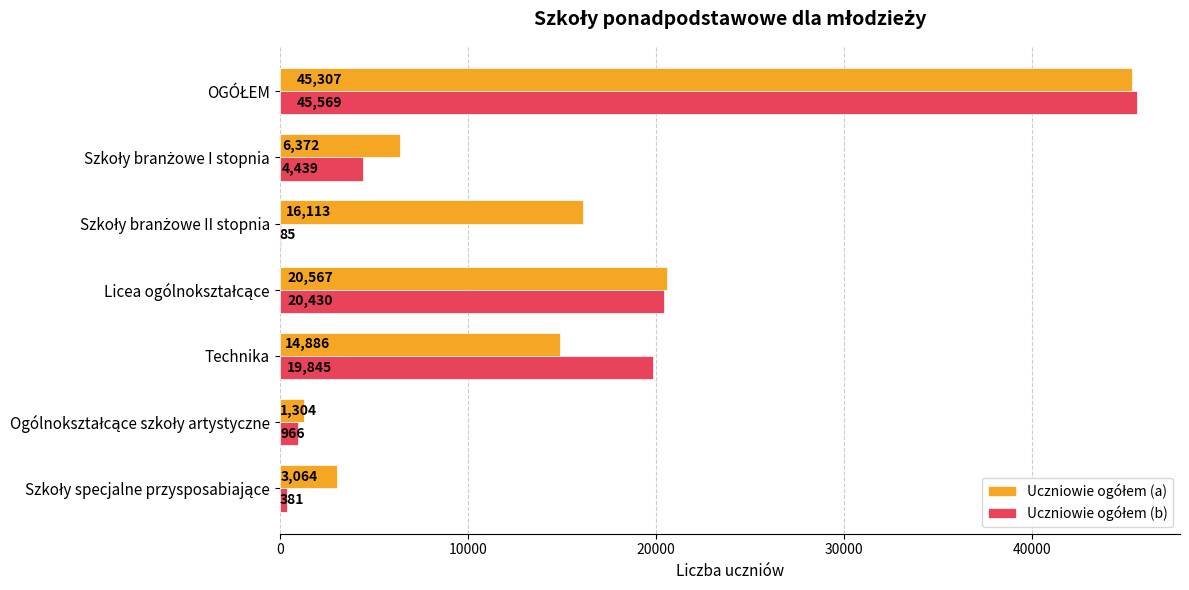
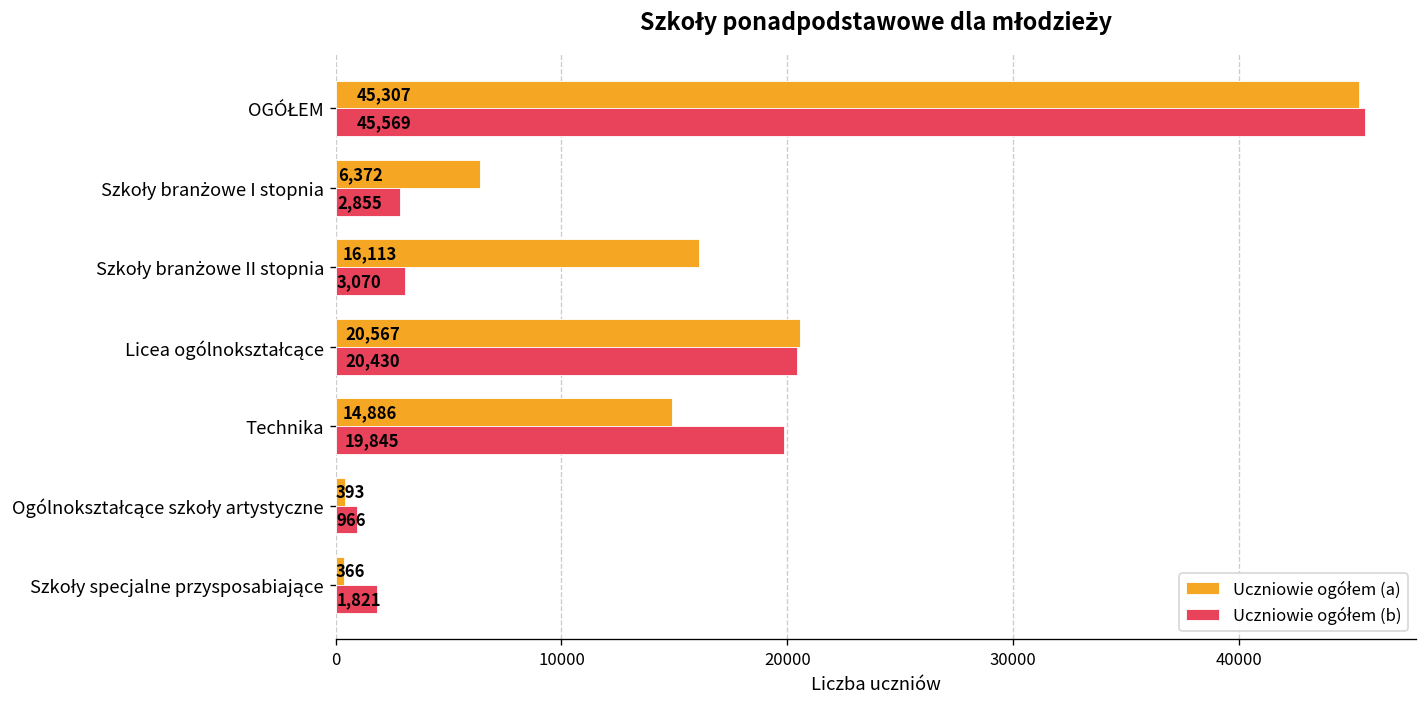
Uczniowie ogółem (b), Szkoły branżowe I stopnia: 4,439 -> 2,855
Uczniowie ogółem (b), Szkoły branżowe II stopnia: 85 -> 3,070
Uczniowie ogółem (a), Ogólnokształcące szkoły artystyczne: 1,304 -> 393
Uczniowie ogółem (a), Szkoły specjalne przysposabiające: 3,064 -> 366
Uczniowie ogółem (b), Szkoły specjalne przysposabiające: 381 -> 1,821
